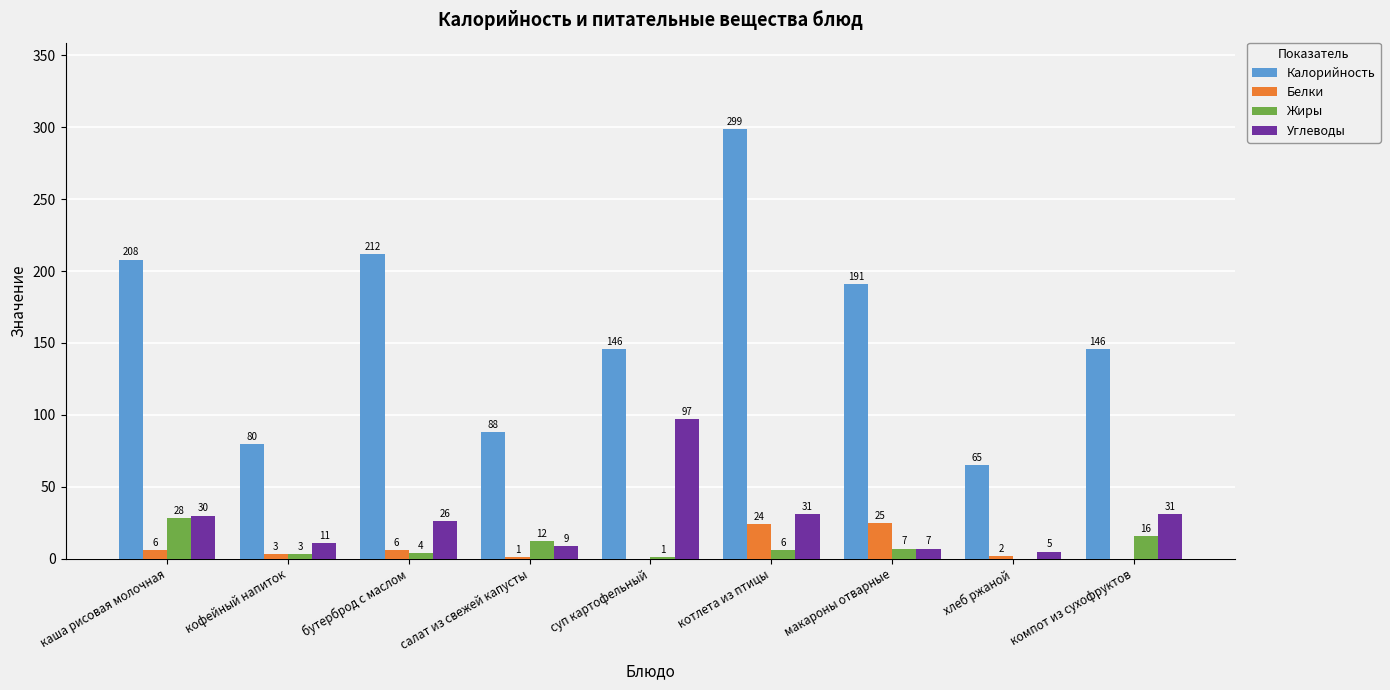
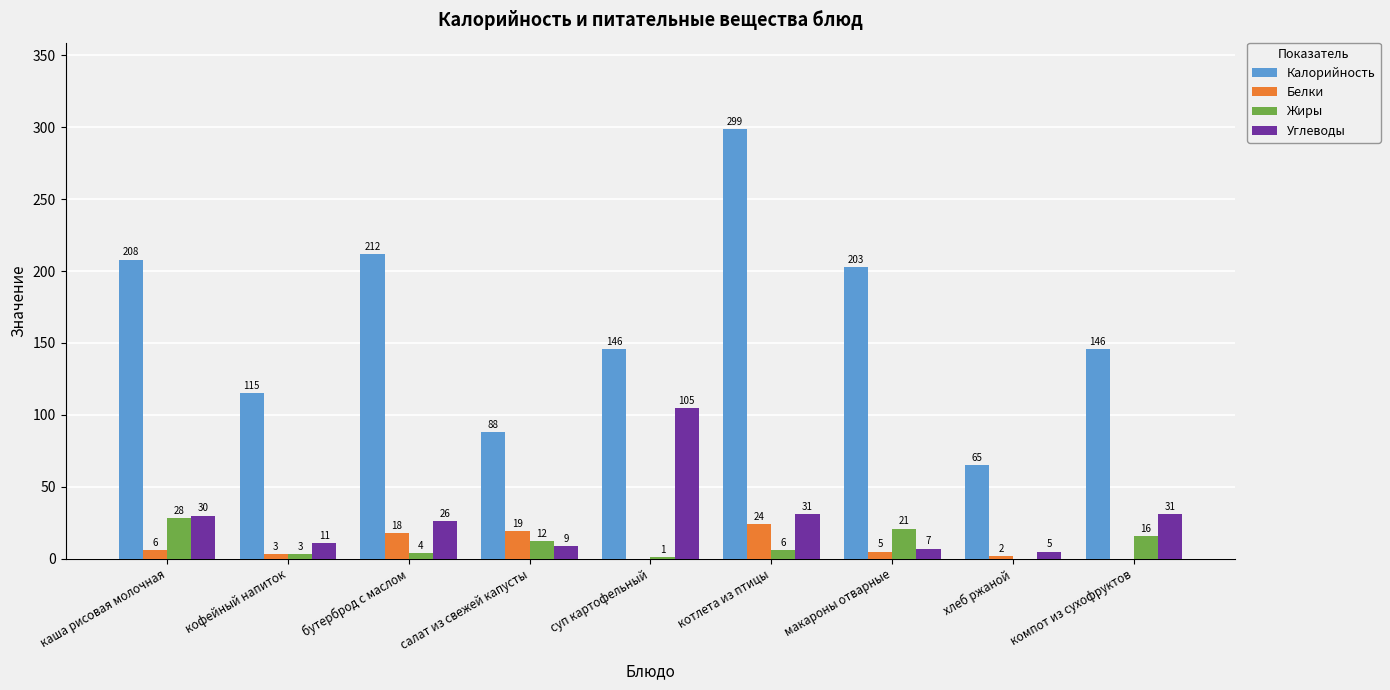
Калорийность, кофейный напиток: 80 -> 115
Белки, бутерброд с маслом: 6 -> 18
Белки, салат из свежей капусты: 1 -> 19
Углеводы, суп картофельный: 97 -> 105
Калорийность, макароны отварные: 191 -> 203
Белки, макароны отварные: 25 -> 5
Жиры, макароны отварные: 7 -> 21
